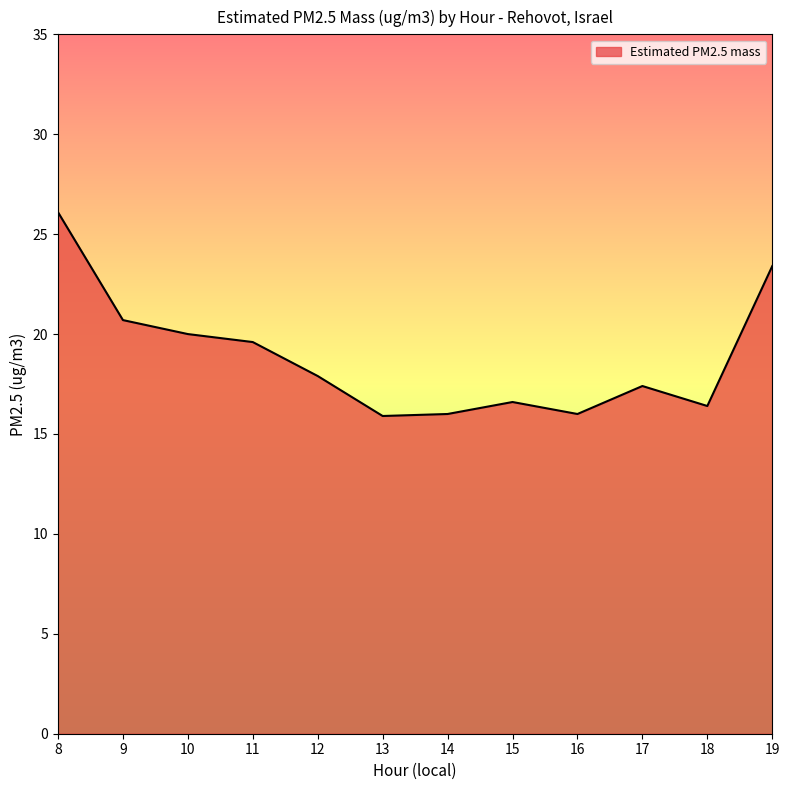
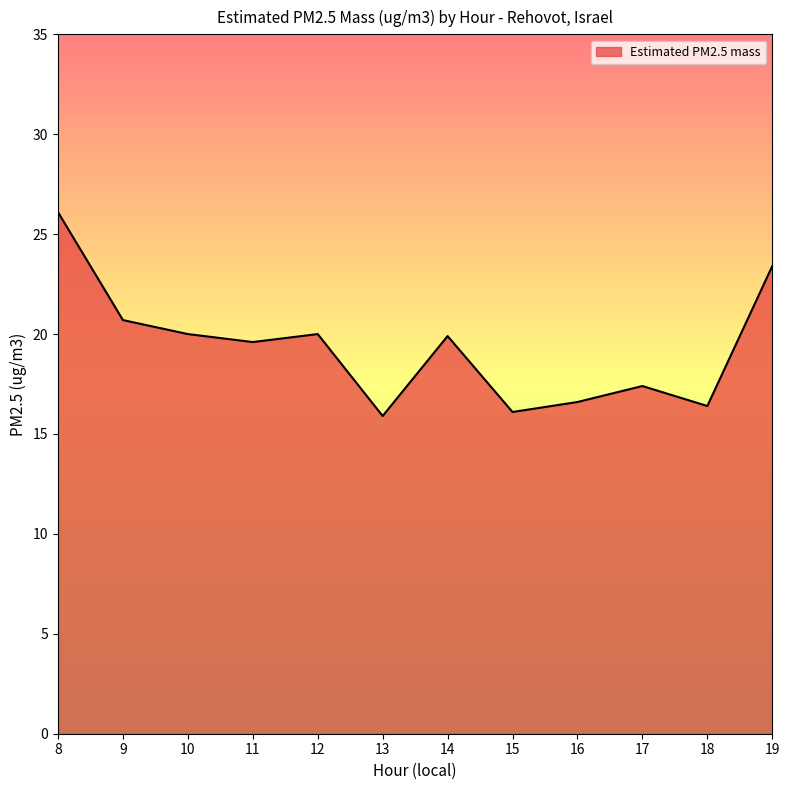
12: 17.9 -> 20.0
14: 16.0 -> 19.9
15: 16.6 -> 16.1
16: 16.0 -> 16.6
